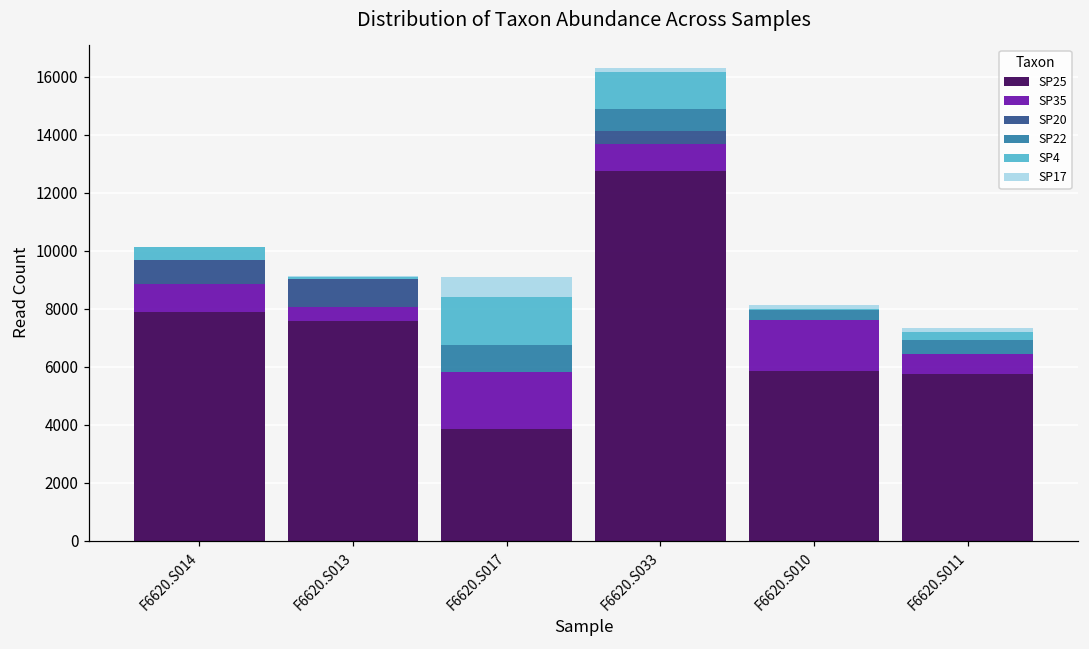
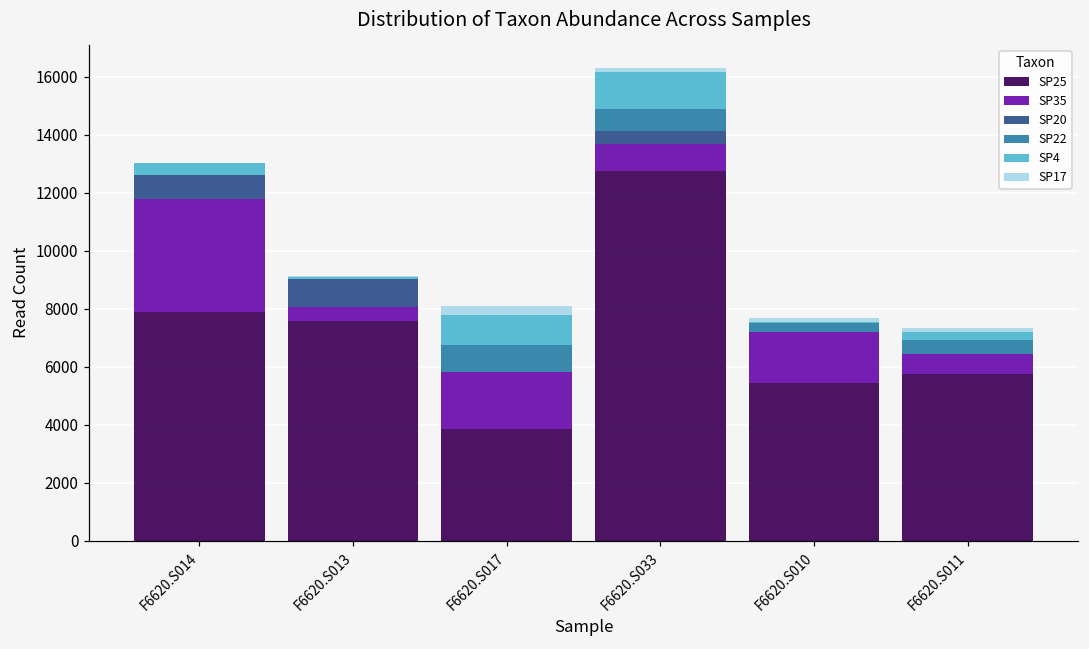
SP35, F6620.S014: 1000 -> 3900
SP4, F6620.S017: 1700 -> 1100
SP17, F6620.S017: 700 -> 300
SP25, F6620.S010: 5900 -> 5400
